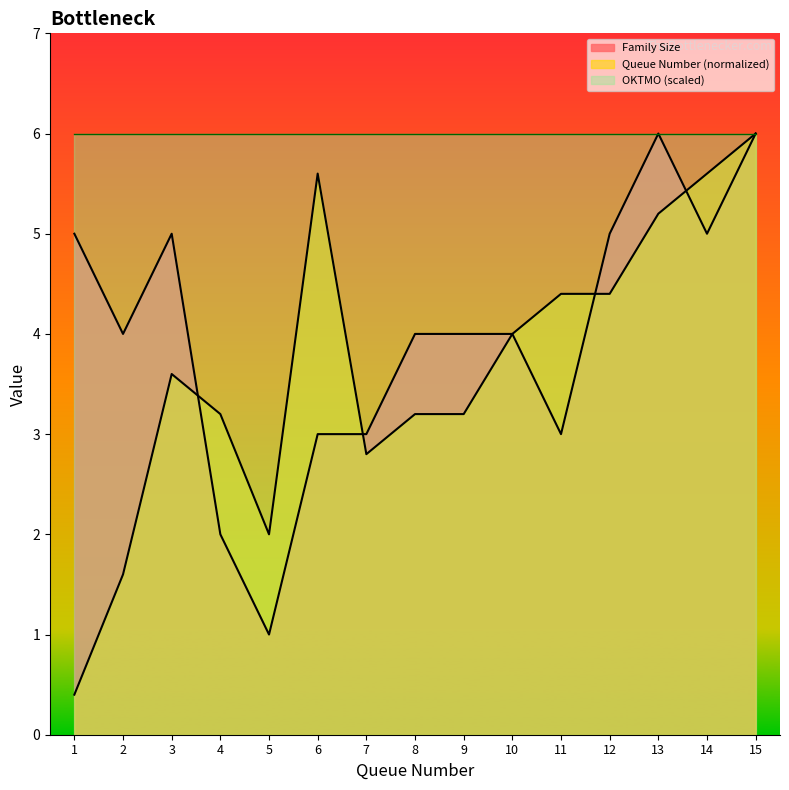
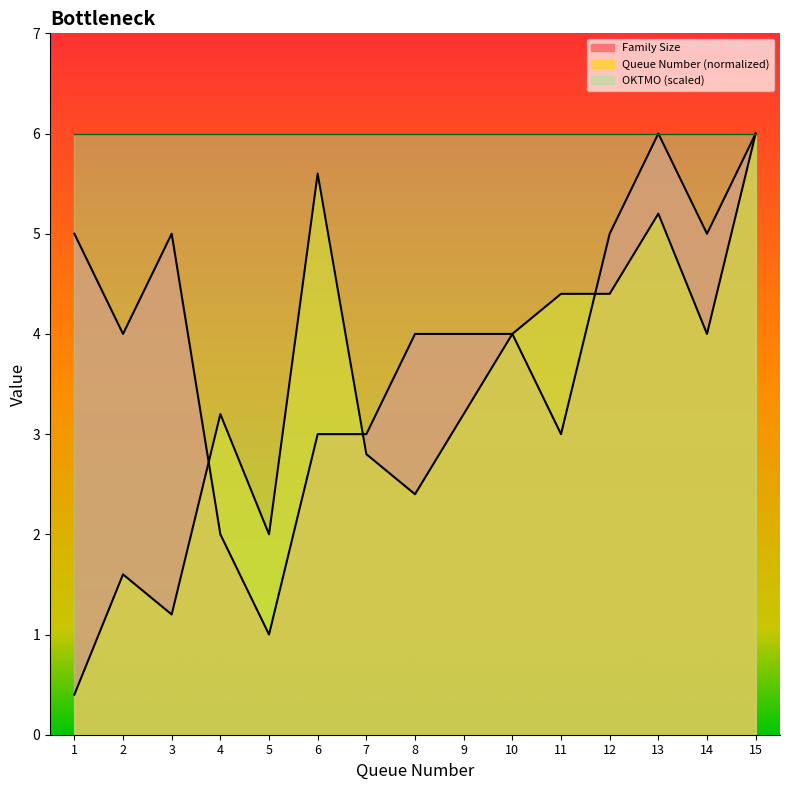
Queue Number (normalized), 3: 3.60 -> 1.20
Queue Number (normalized), 8: 3.20 -> 2.40
Queue Number (normalized), 14: 5.60 -> 4.00
